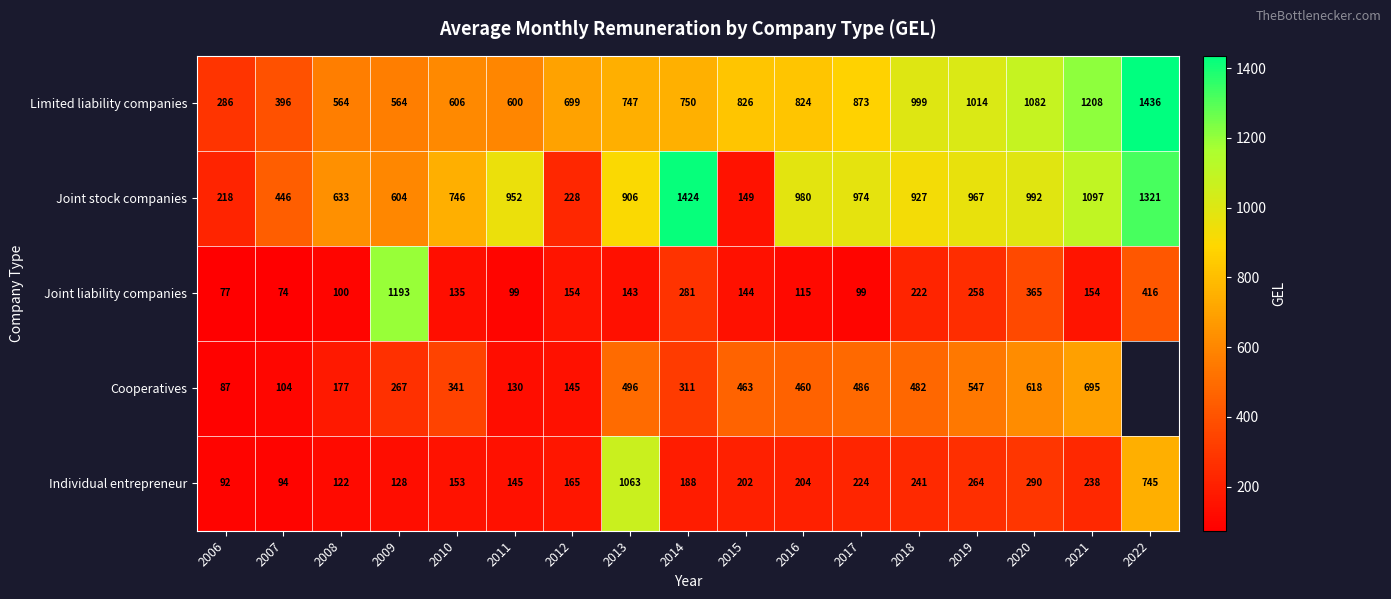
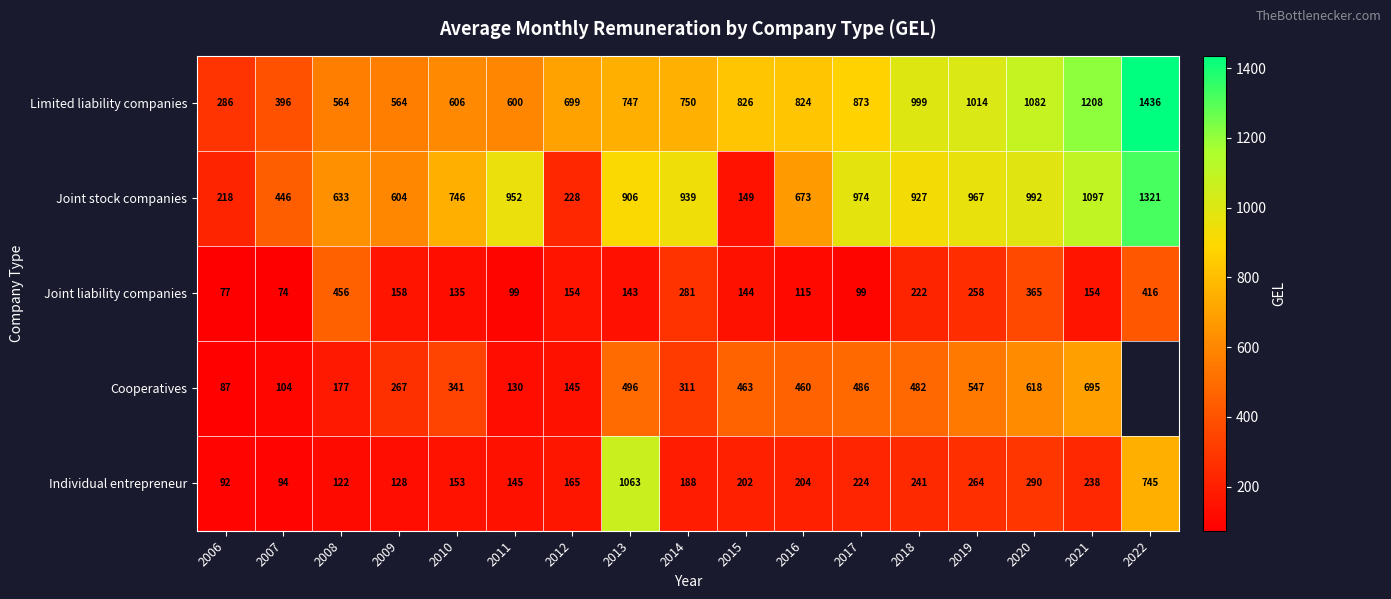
Joint stock companies, 2014: 1424 -> 939
Joint stock companies, 2016: 980 -> 673
Joint liability companies, 2008: 100 -> 456
Joint liability companies, 2009: 1193 -> 158
